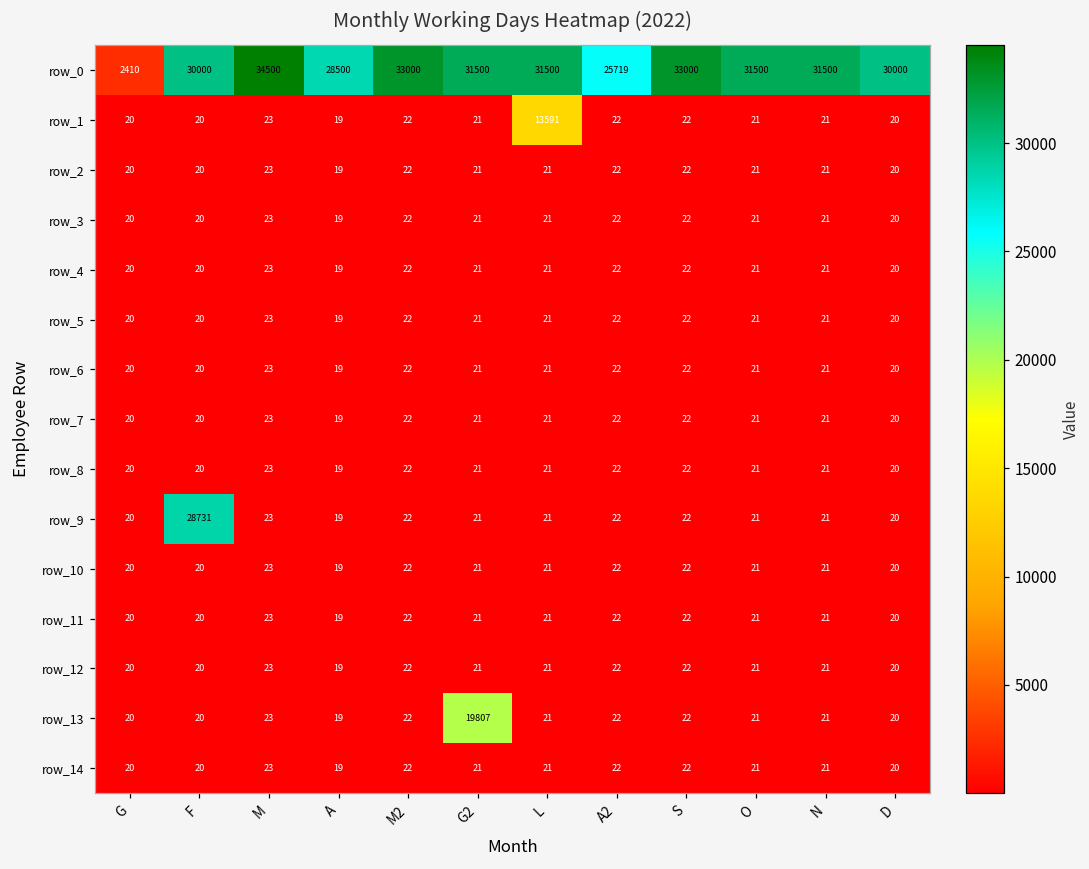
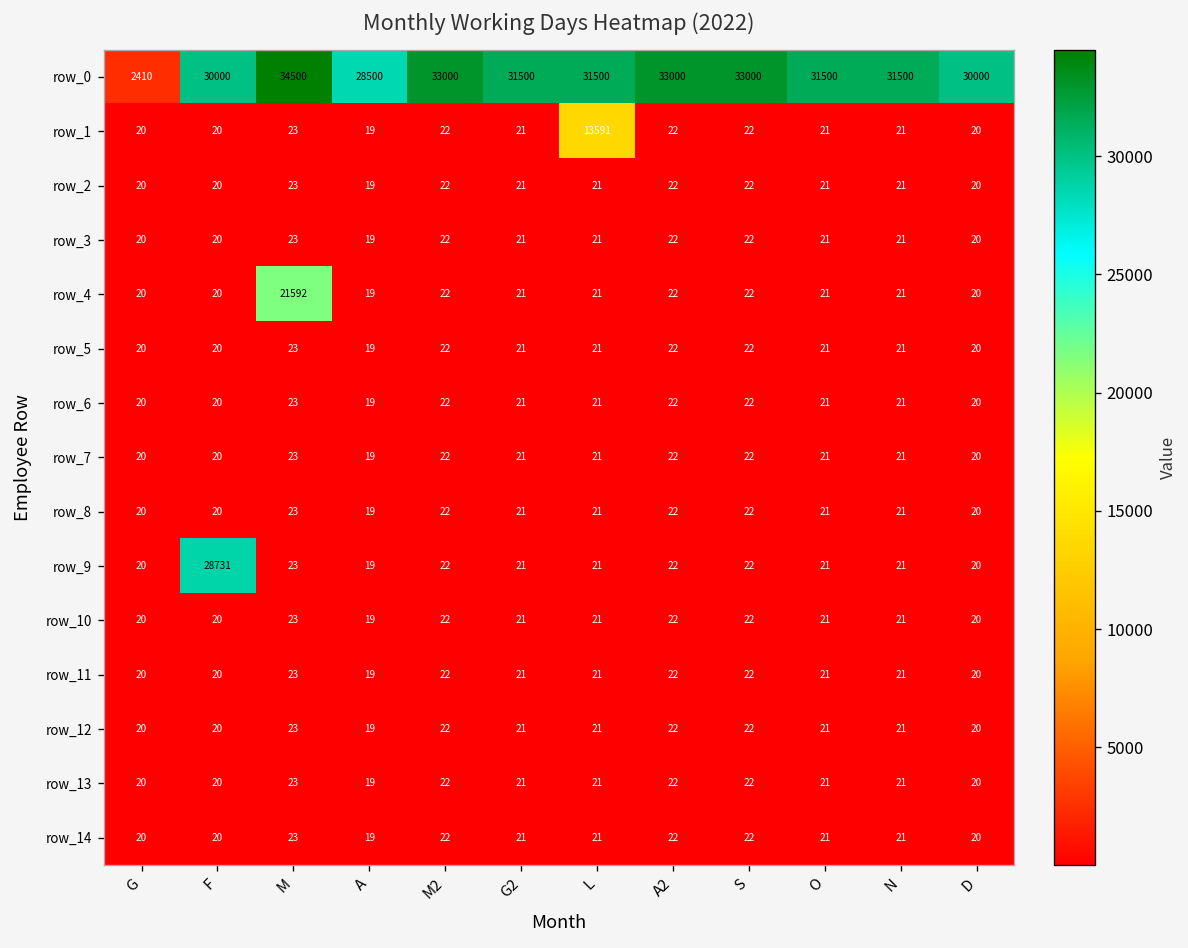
row_0, A2: 25719 -> 33000
row_4, M: 23 -> 21592
row_13, G2: 19807 -> 21
